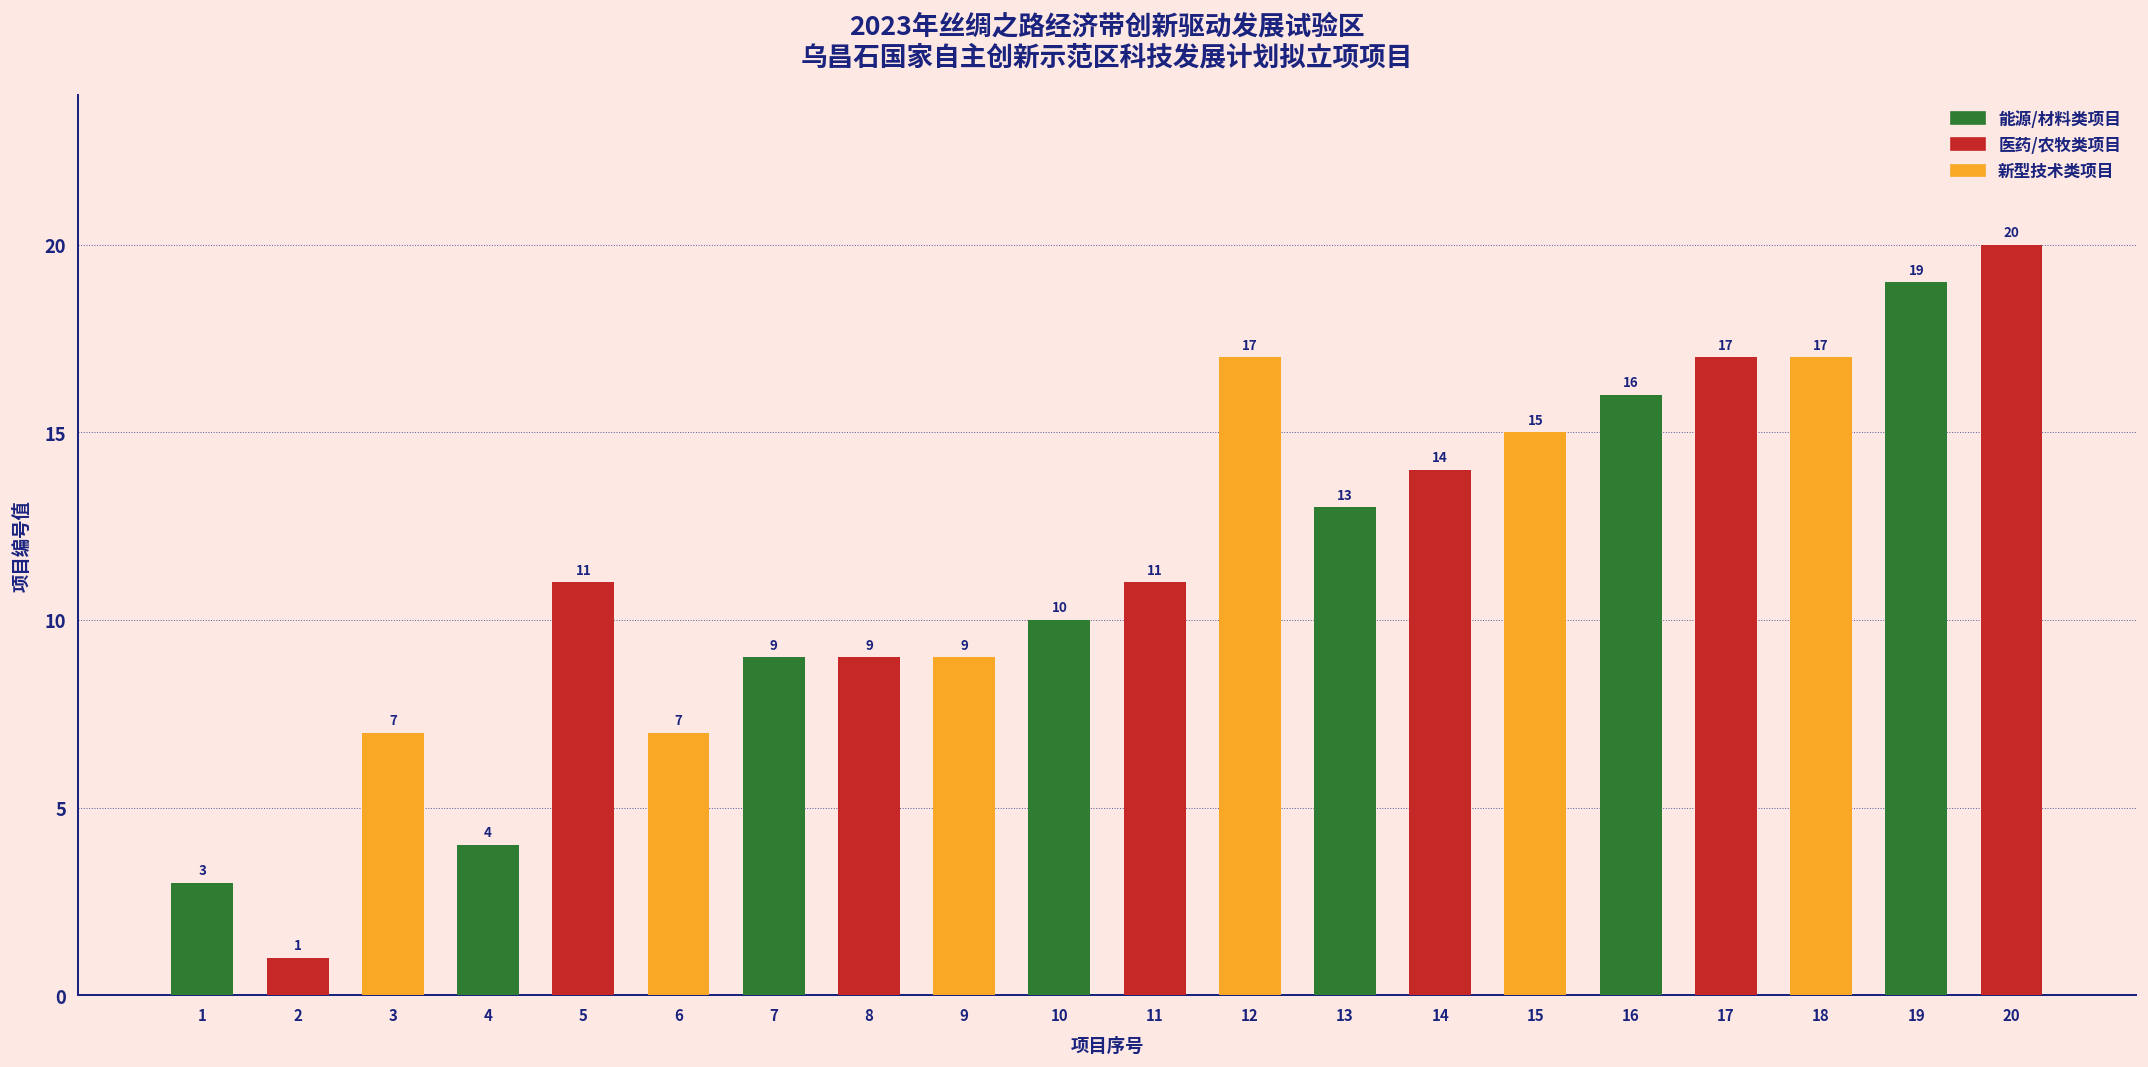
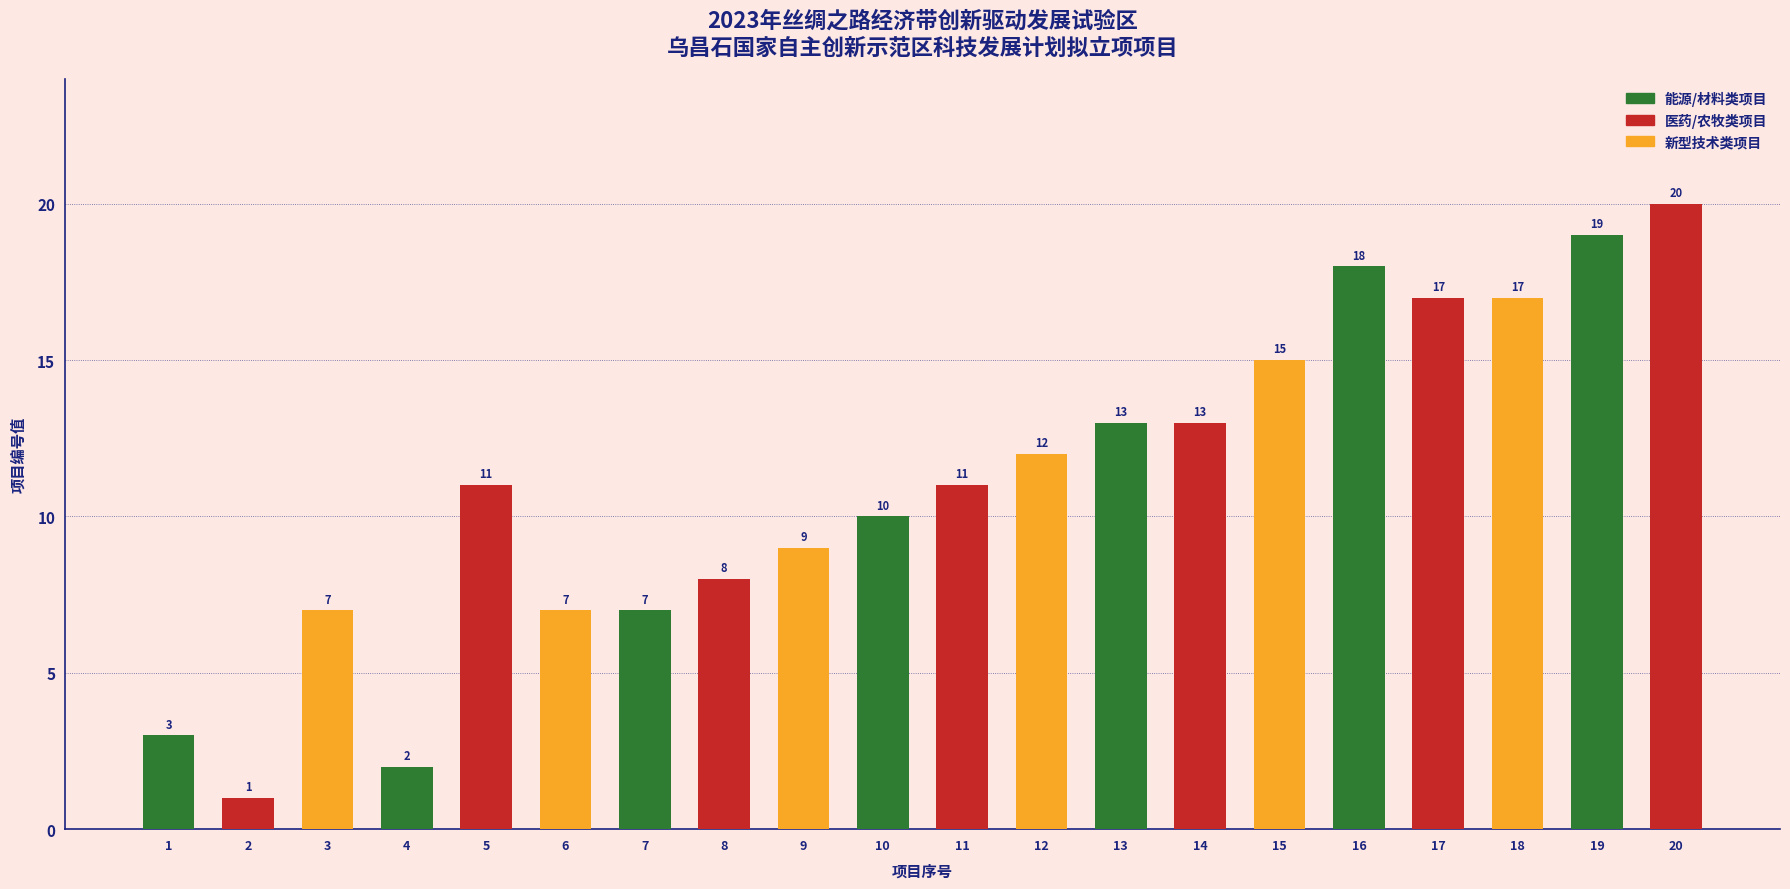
4: 4 -> 2
7: 9 -> 7
8: 9 -> 8
12: 17 -> 12
14: 14 -> 13
16: 16 -> 18
